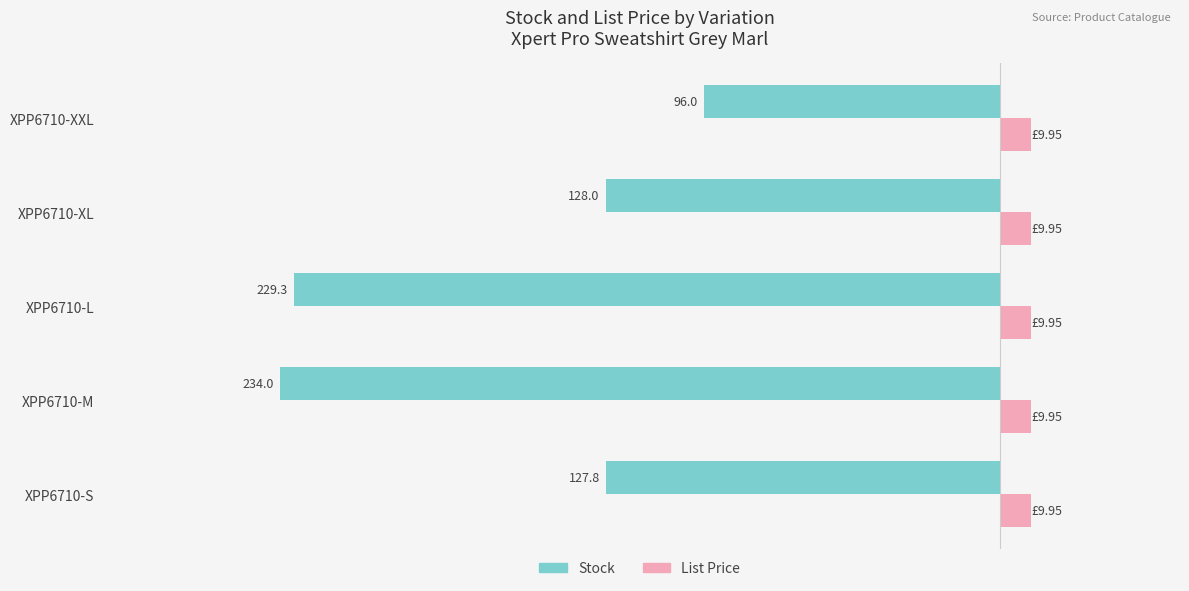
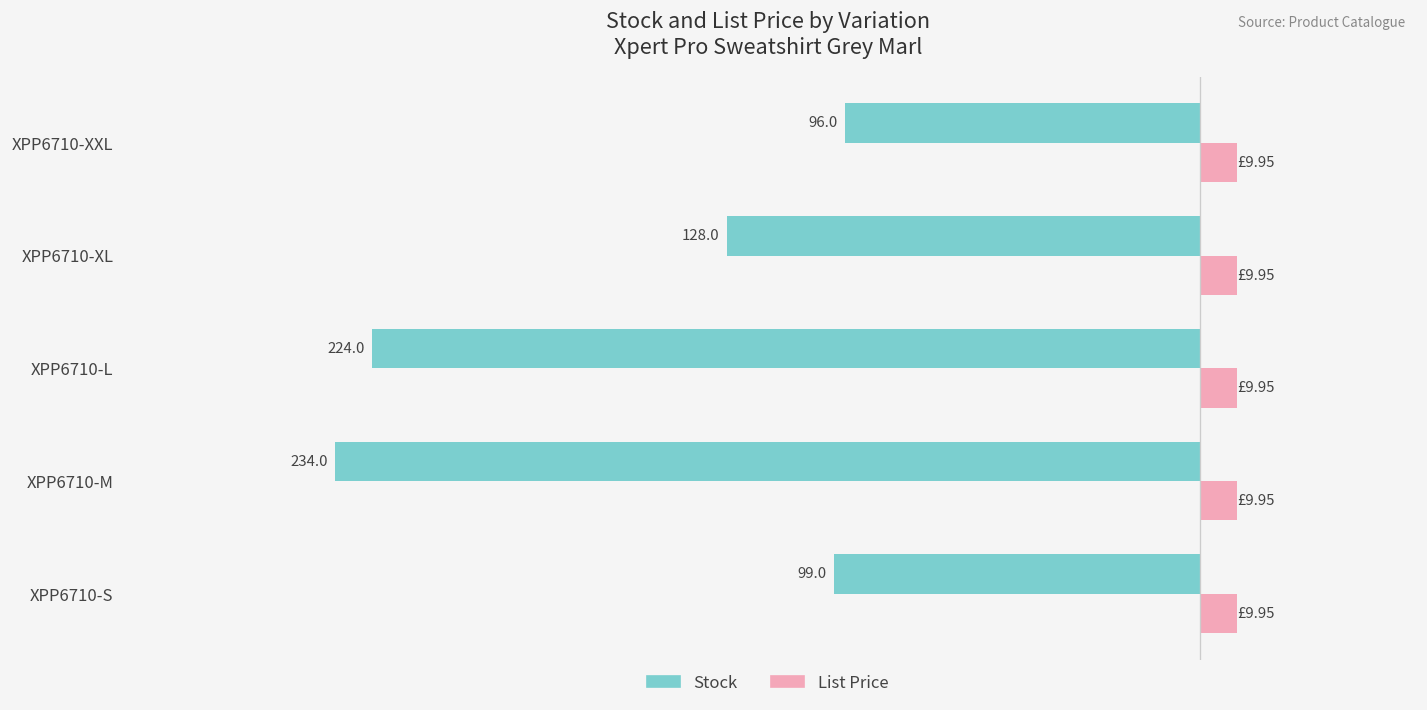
Stock, XPP6710-L: 229.3 -> 224.0
Stock, XPP6710-S: 127.8 -> 99.0
